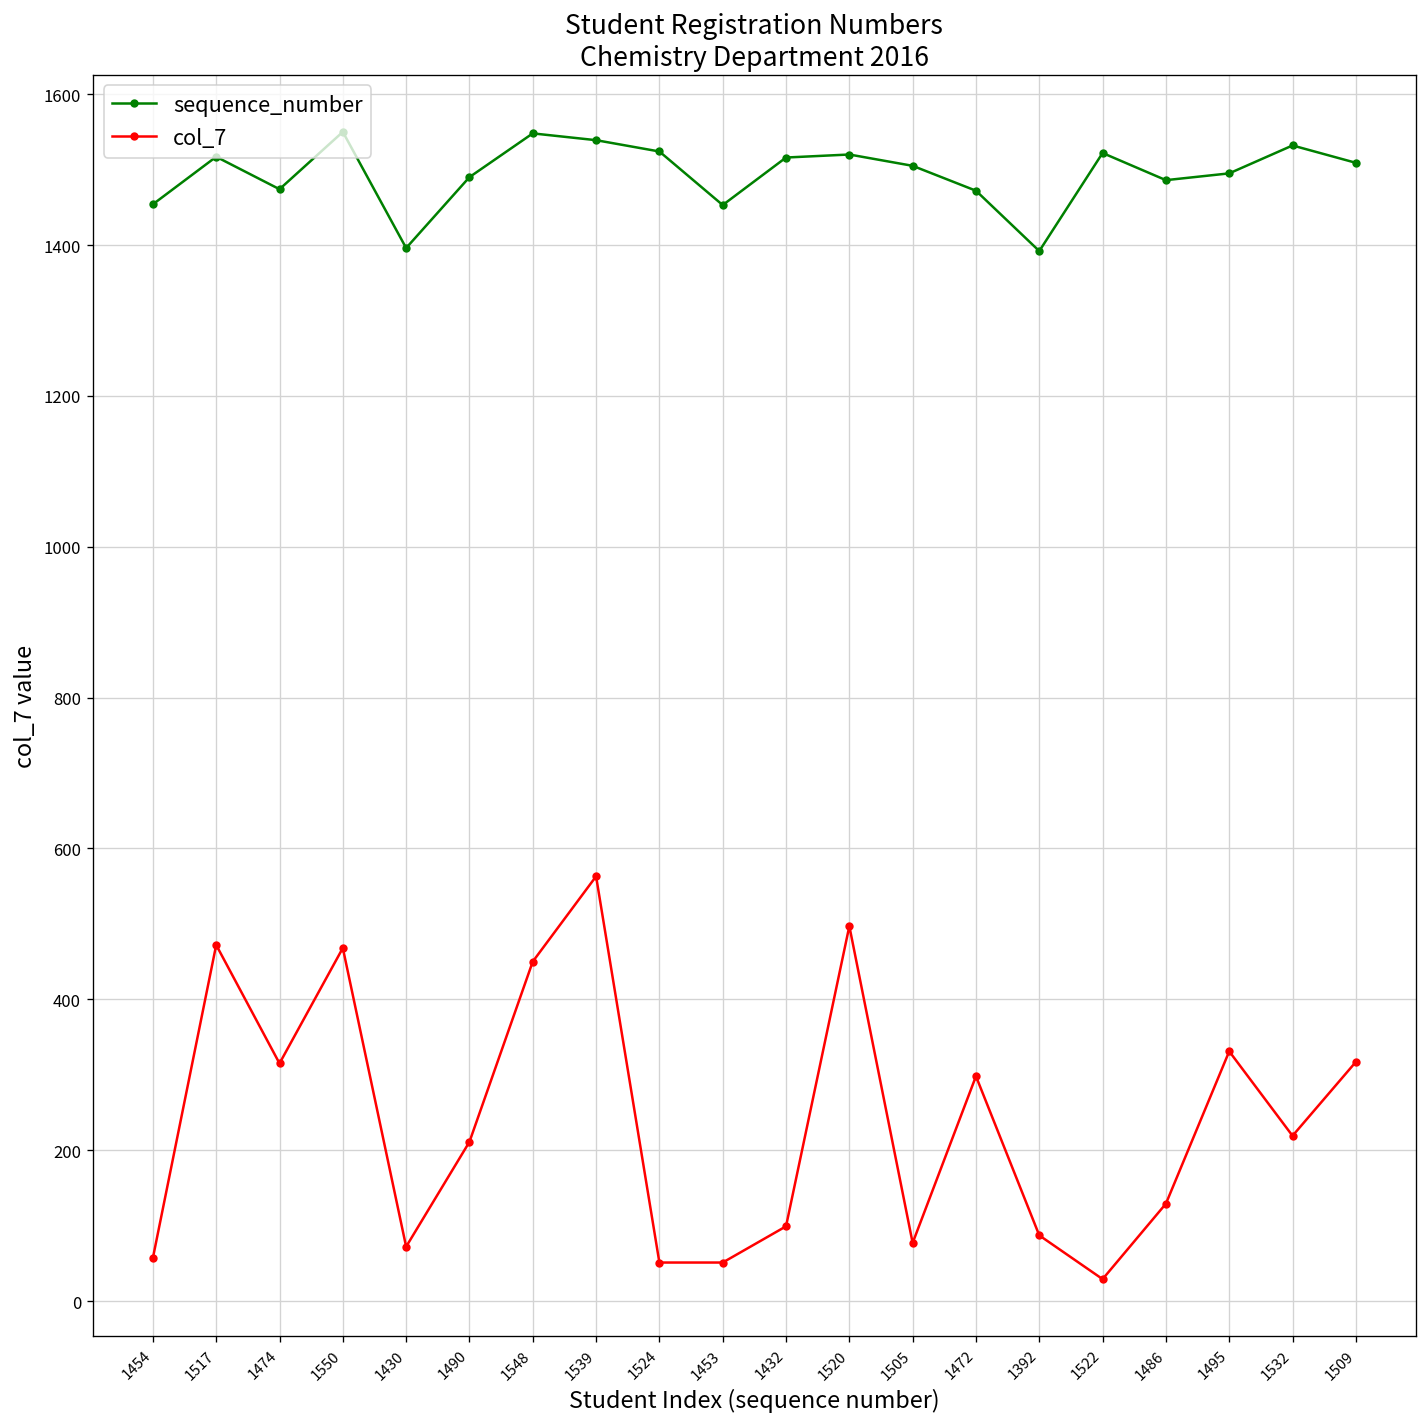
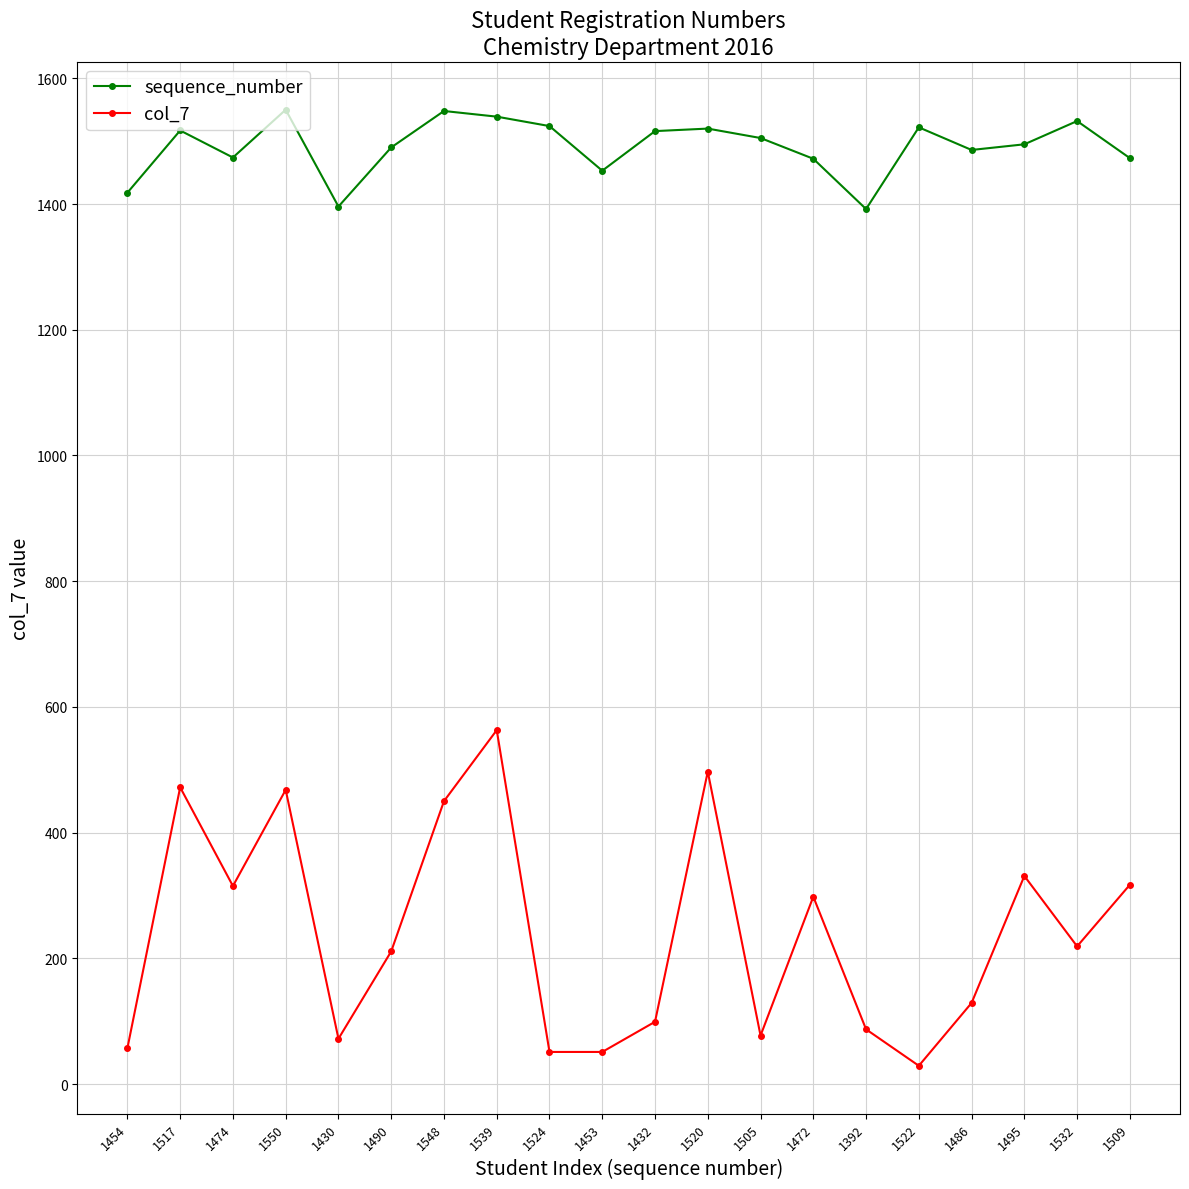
sequence_number, 1454: 1450 -> 1420
sequence_number, 1509: 1510 -> 1470
